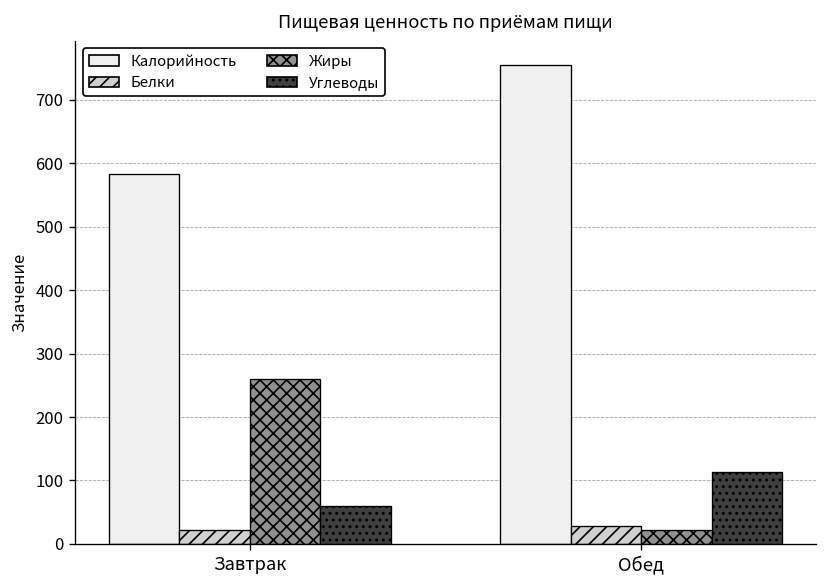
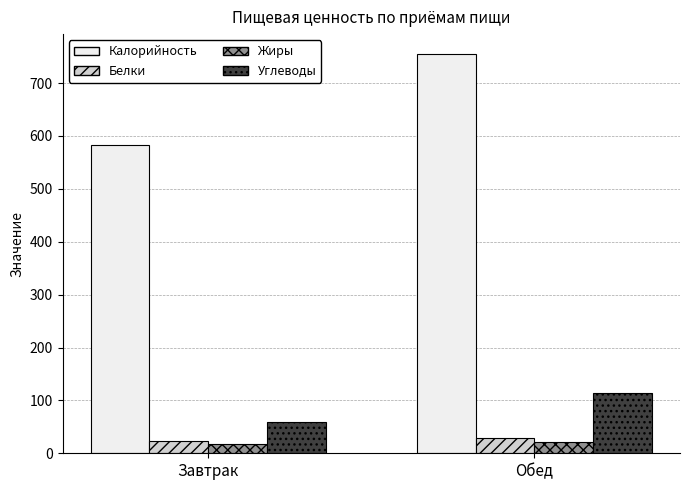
Жиры, Завтрак: 260 -> 20
